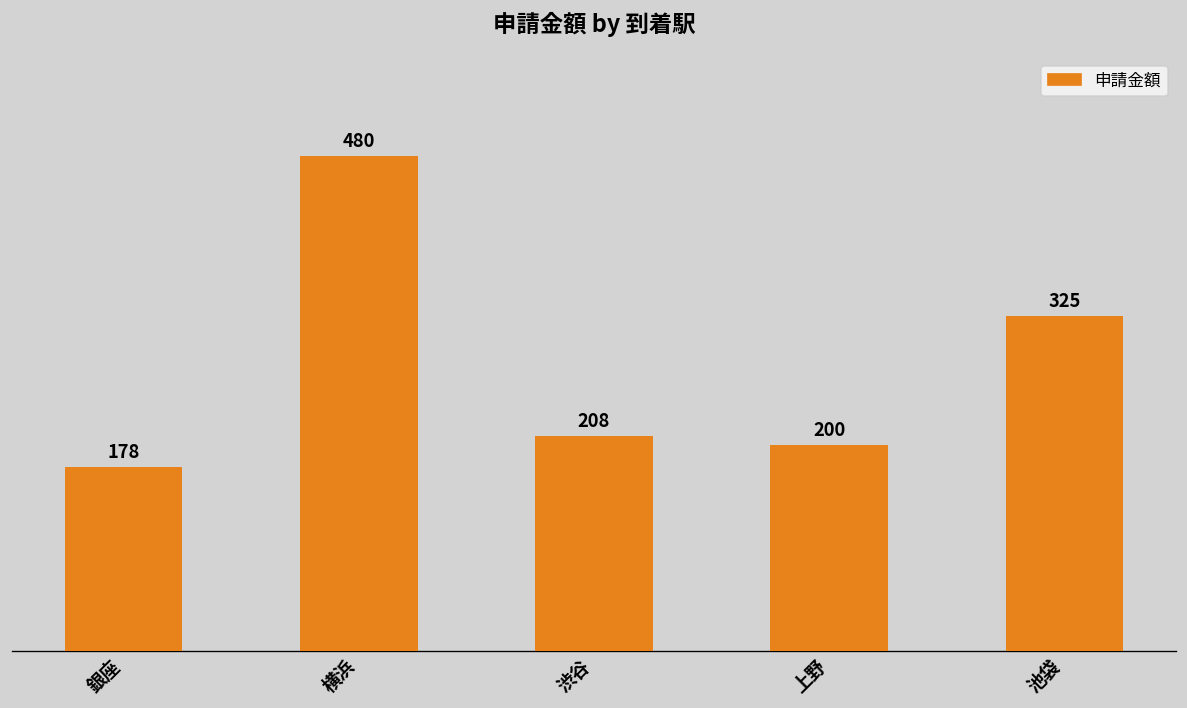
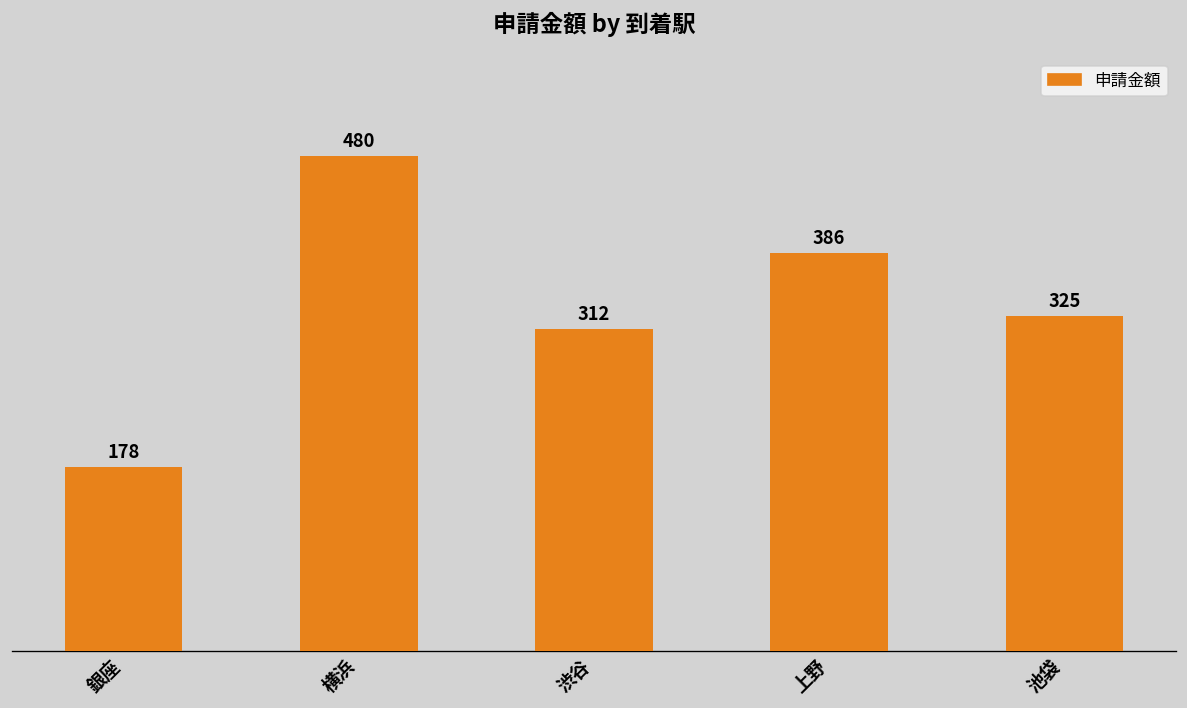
渋谷: 208 -> 312
上野: 200 -> 386
